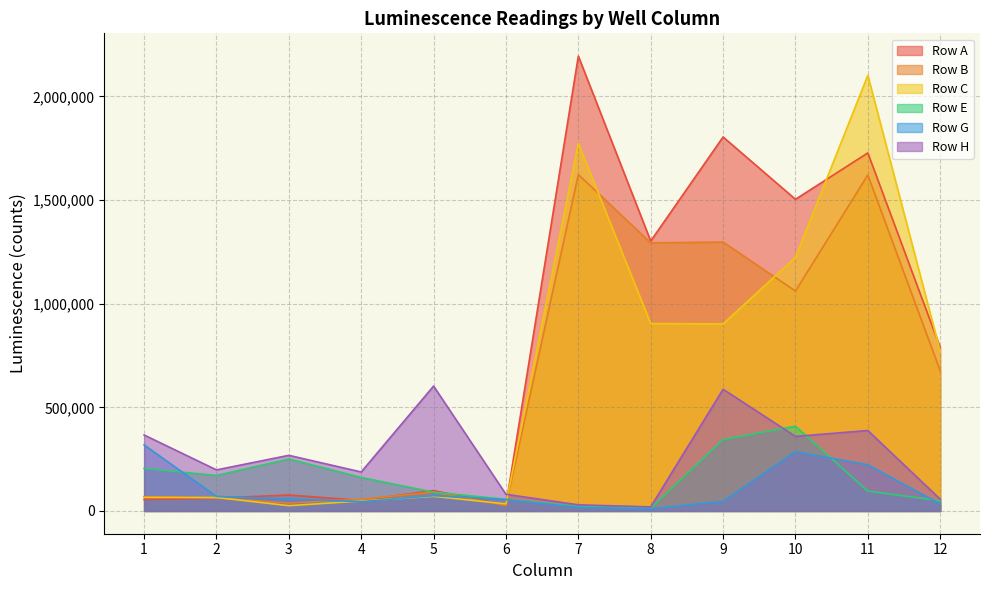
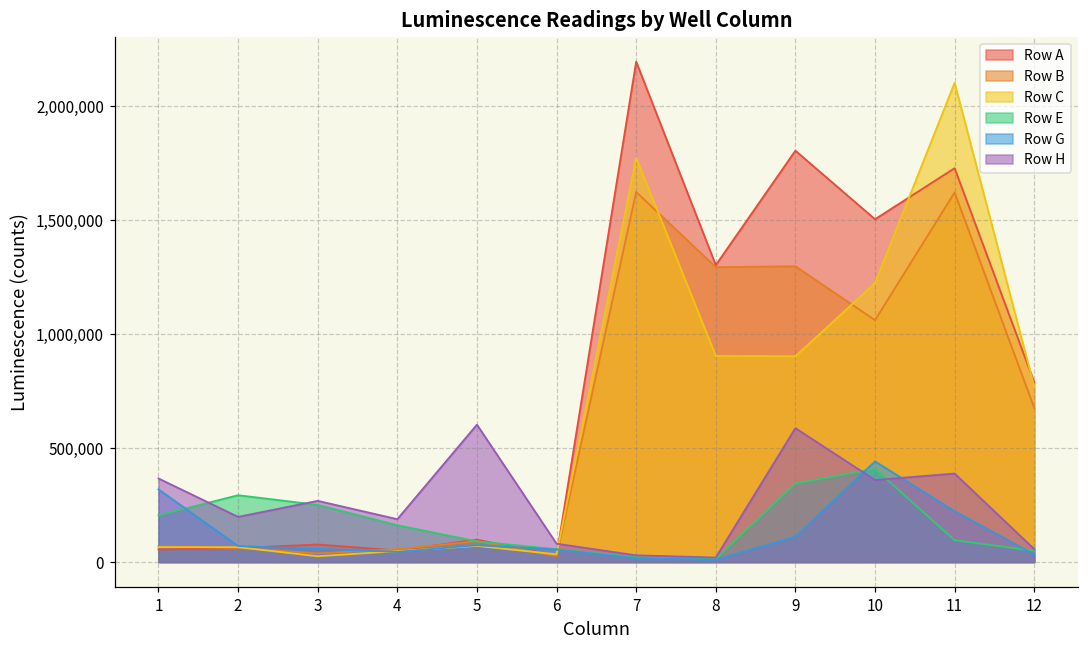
Row E, 2: 170,000 -> 290,000
Row G, 9: 50,000 -> 110,000
Row G, 10: 290,000 -> 440,000
